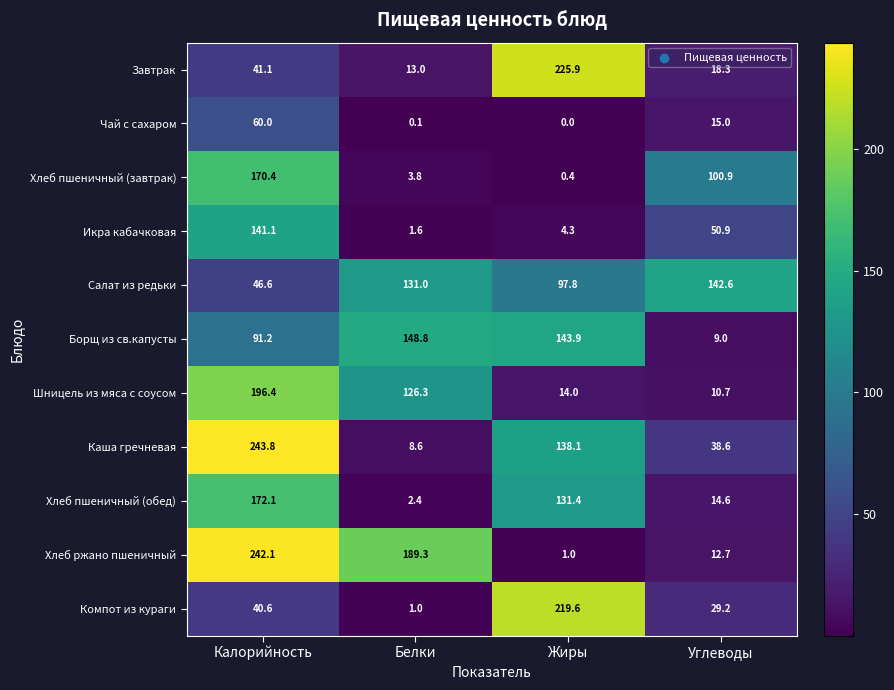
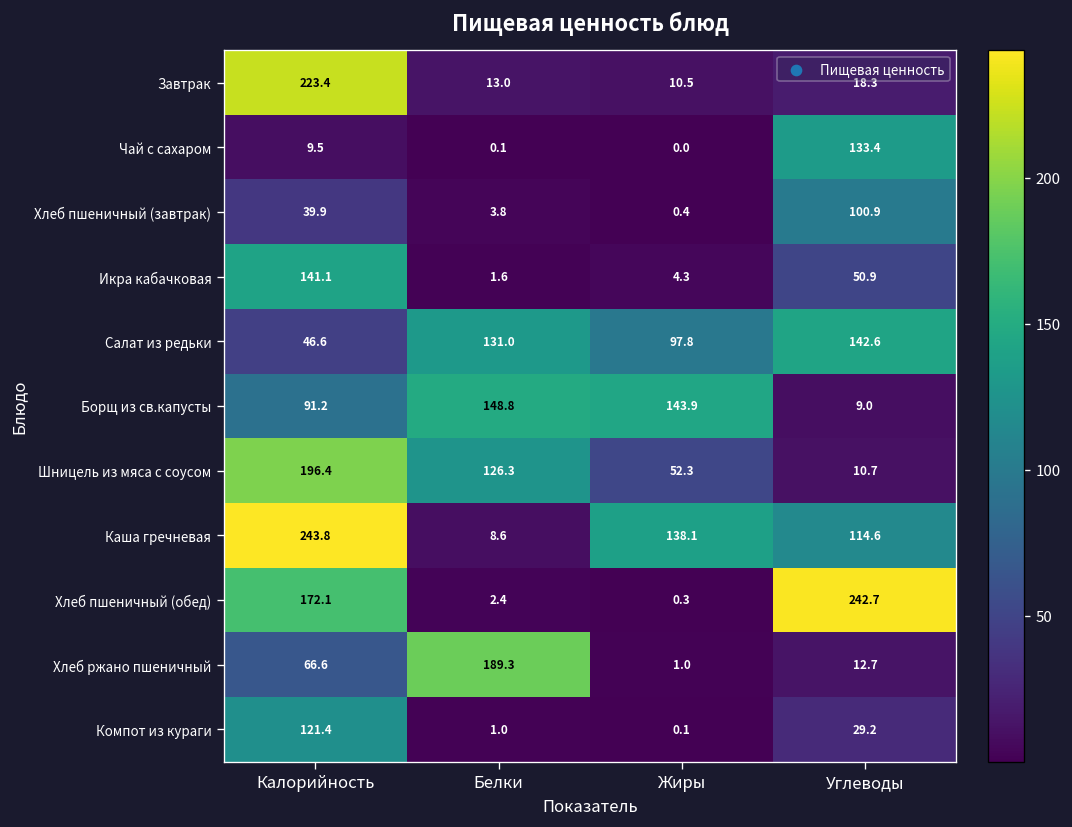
Завтрак, Калорийность: 41.1 -> 223.4
Завтрак, Жиры: 225.9 -> 10.5
Чай с сахаром, Калорийность: 60.0 -> 9.5
Чай с сахаром, Углеводы: 15.0 -> 133.4
Хлеб пшеничный (завтрак), Калорийность: 170.4 -> 39.9
Шницель из мяса с соусом, Жиры: 14.0 -> 52.3
Каша гречневая, Углеводы: 38.6 -> 114.6
Хлеб пшеничный (обед), Жиры: 131.4 -> 0.3
Хлеб пшеничный (обед), Углеводы: 14.6 -> 242.7
Хлеб ржано пшеничный, Калорийность: 242.1 -> 66.6
Компот из кураги, Калорийность: 40.6 -> 121.4
Компот из кураги, Жиры: 219.6 -> 0.1
